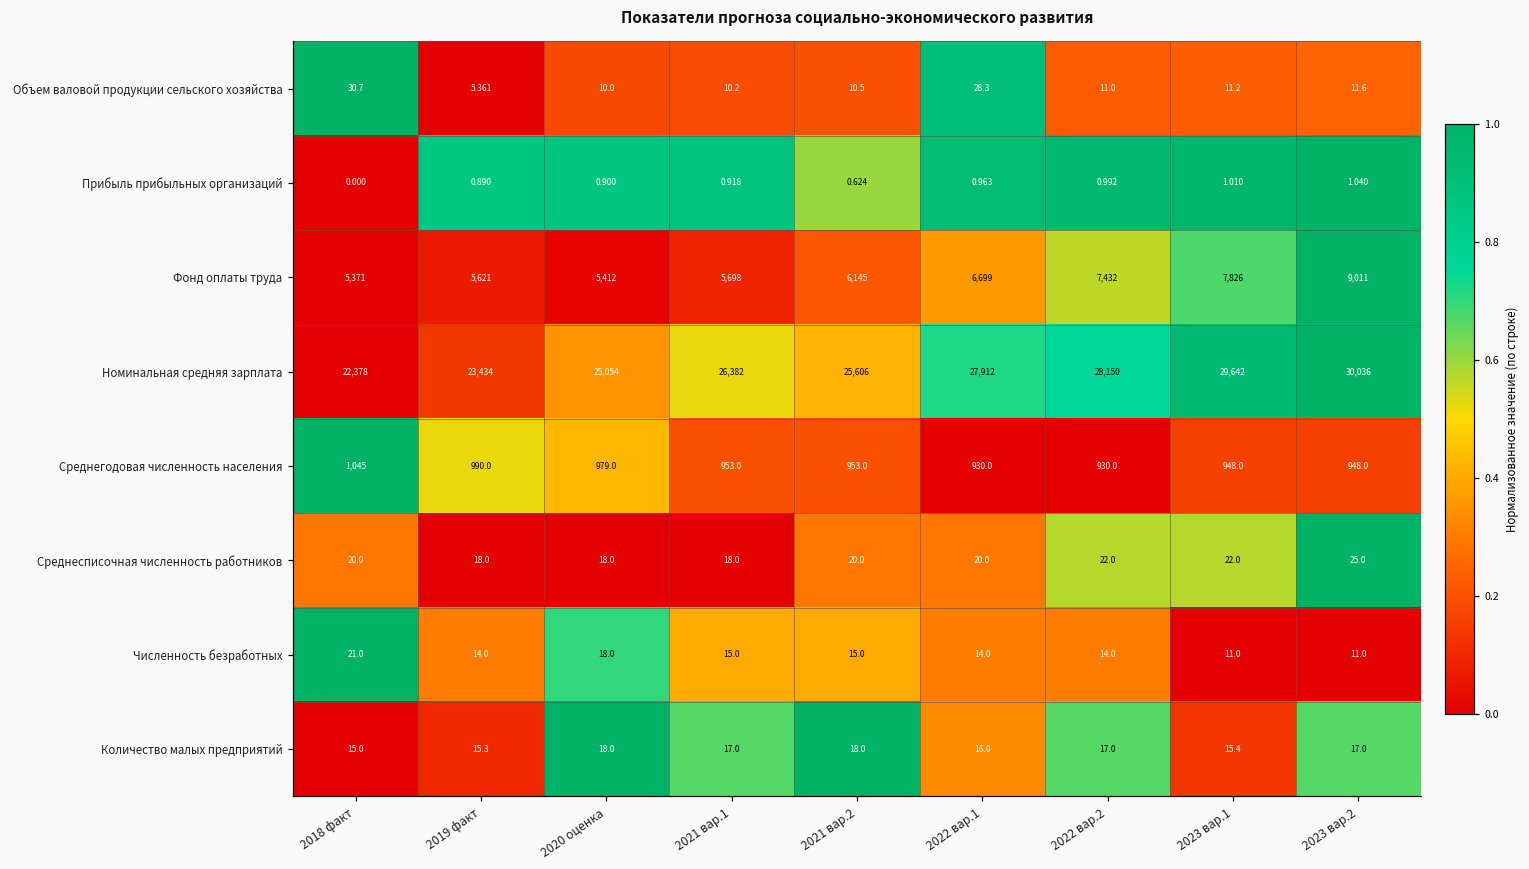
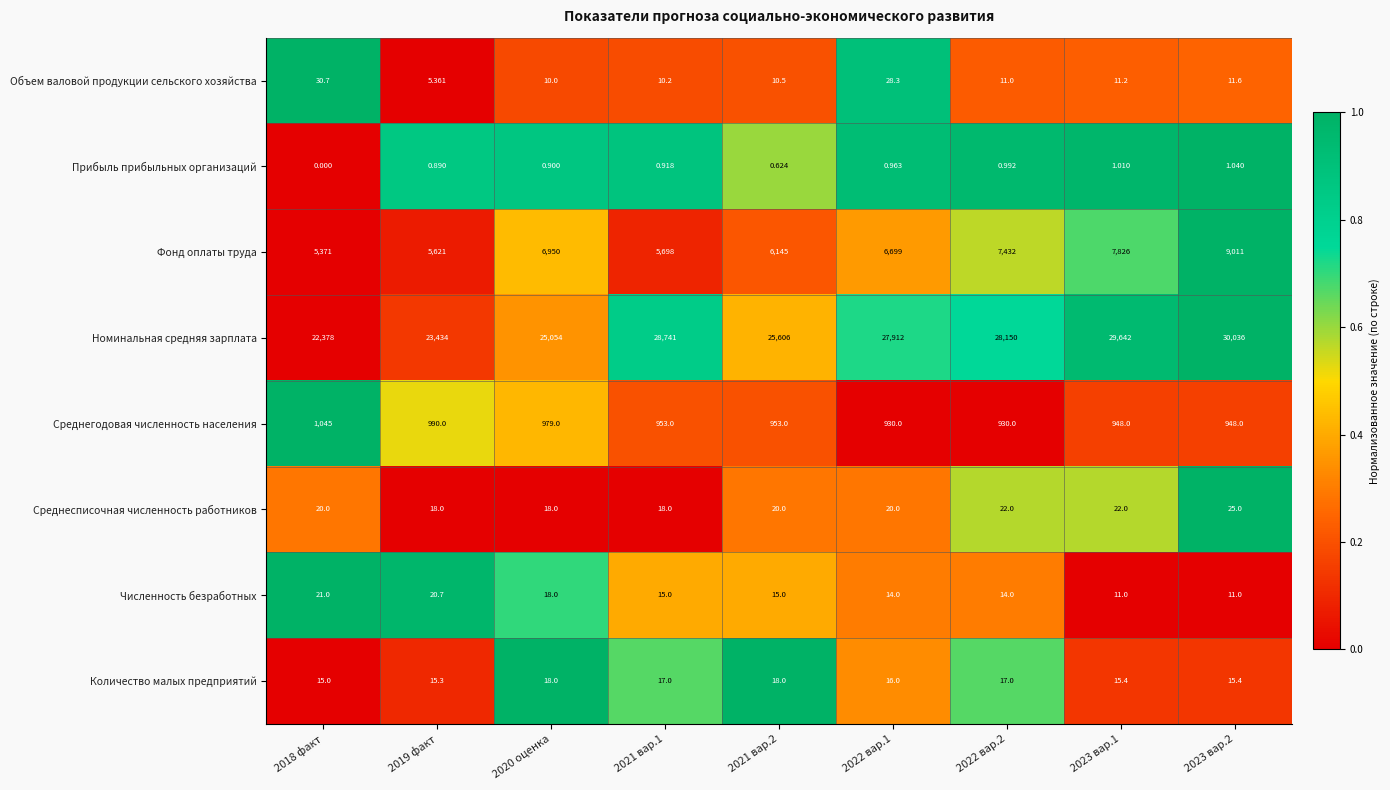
Фонд оплаты труда, 2020 оценка: 5,412 -> 6,950
Номинальная средняя зарплата, 2021 вар.1: 26,382 -> 28,741
Численность безработных, 2019 факт: 14.0 -> 20.7
Количество малых предприятий, 2023 вар.2: 17.0 -> 15.4
